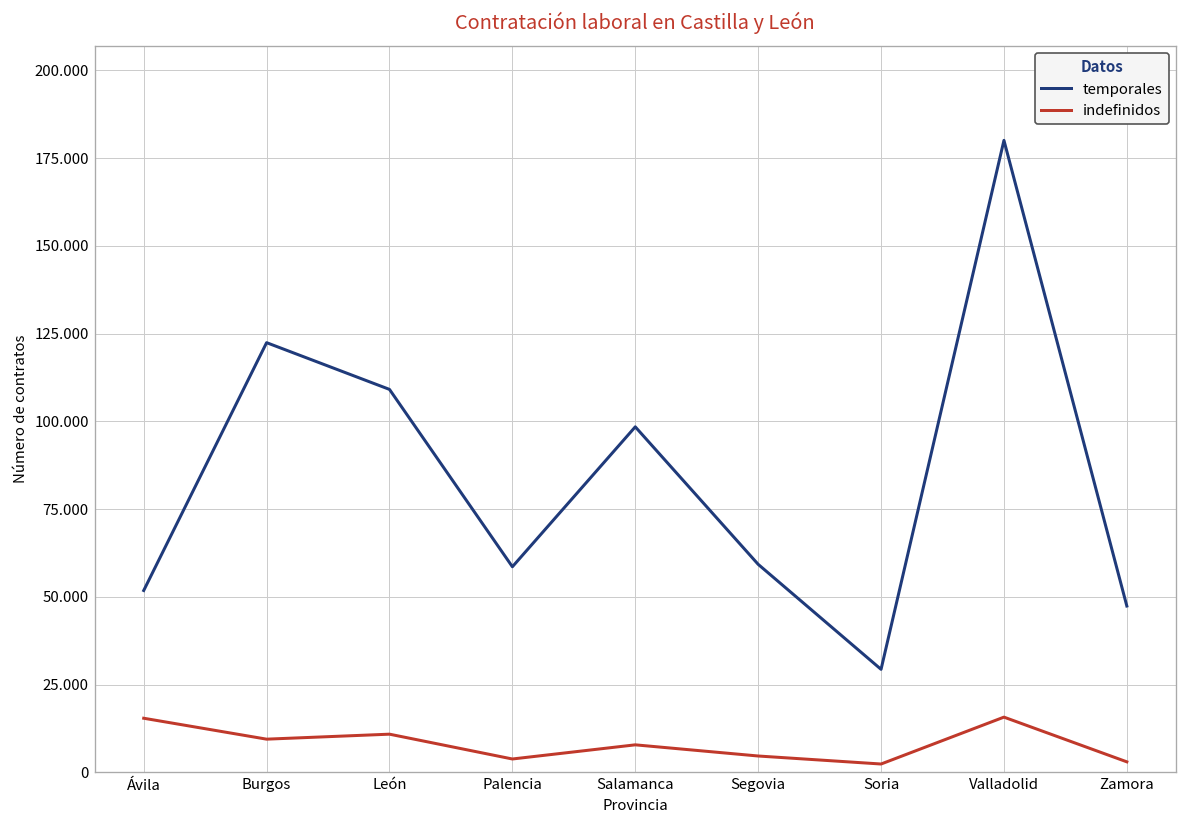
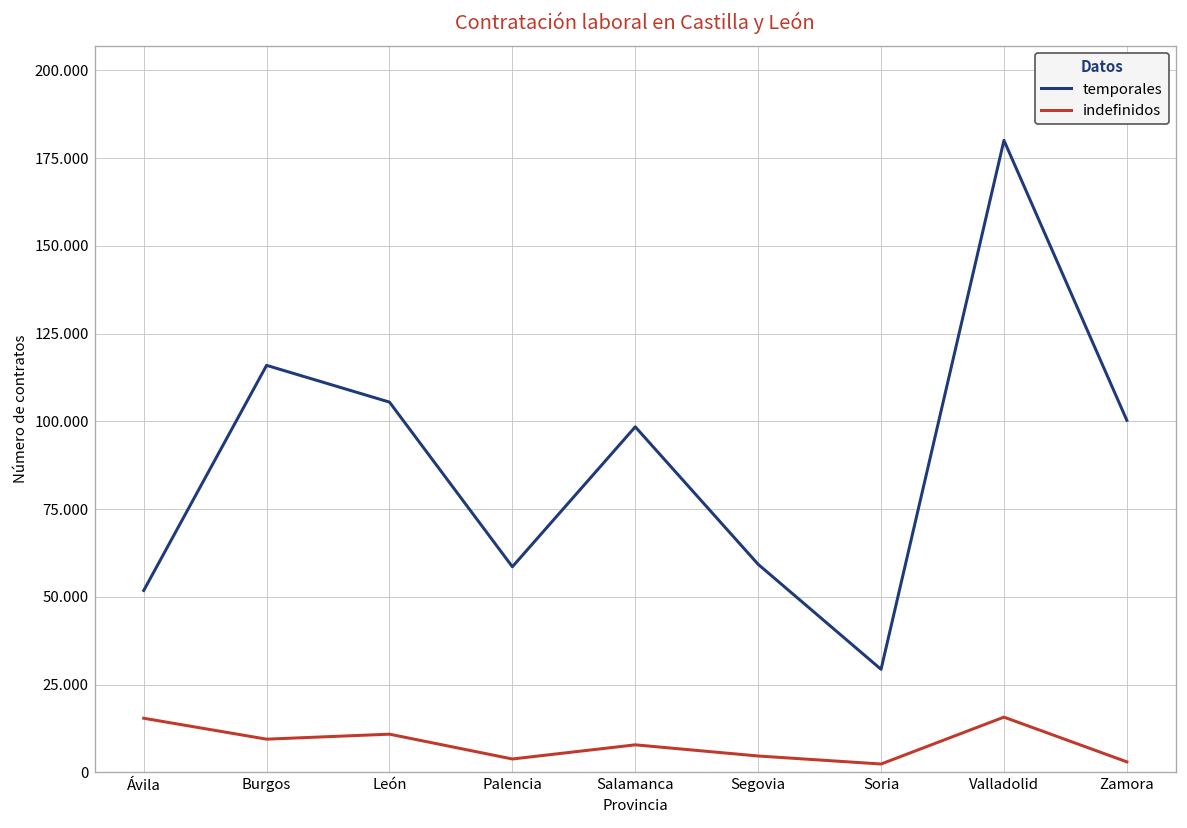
temporales, Burgos: 122 -> 116
temporales, León: 109 -> 105
temporales, Zamora: 47 -> 100
